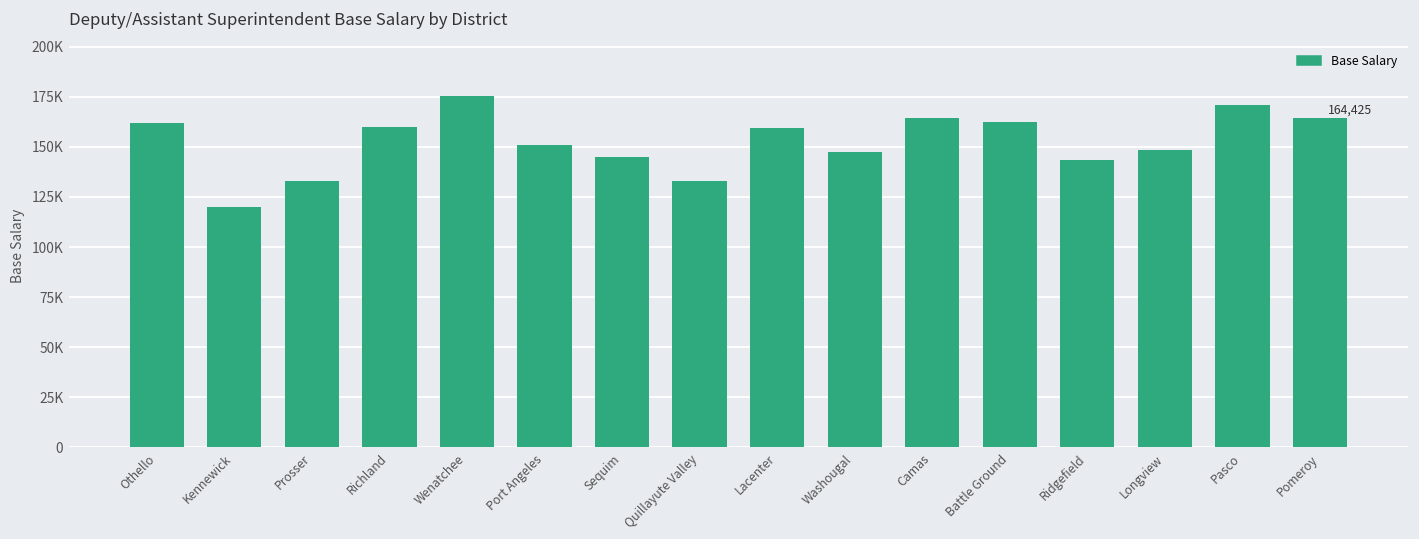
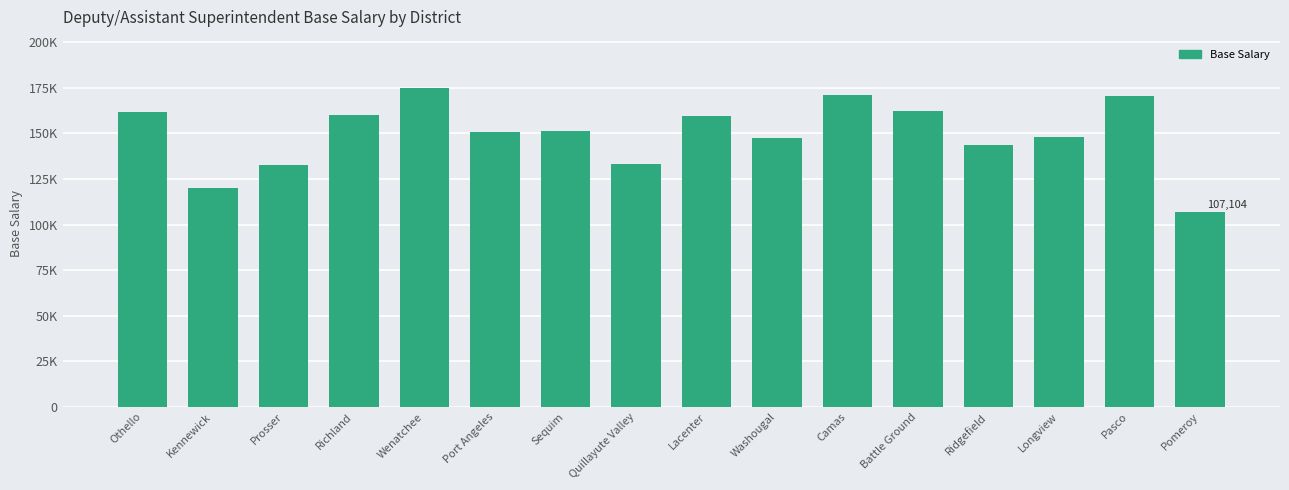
Sequim: 145000 -> 151000
Camas: 164000 -> 171000
Pomeroy: 164,425 -> 107,104
